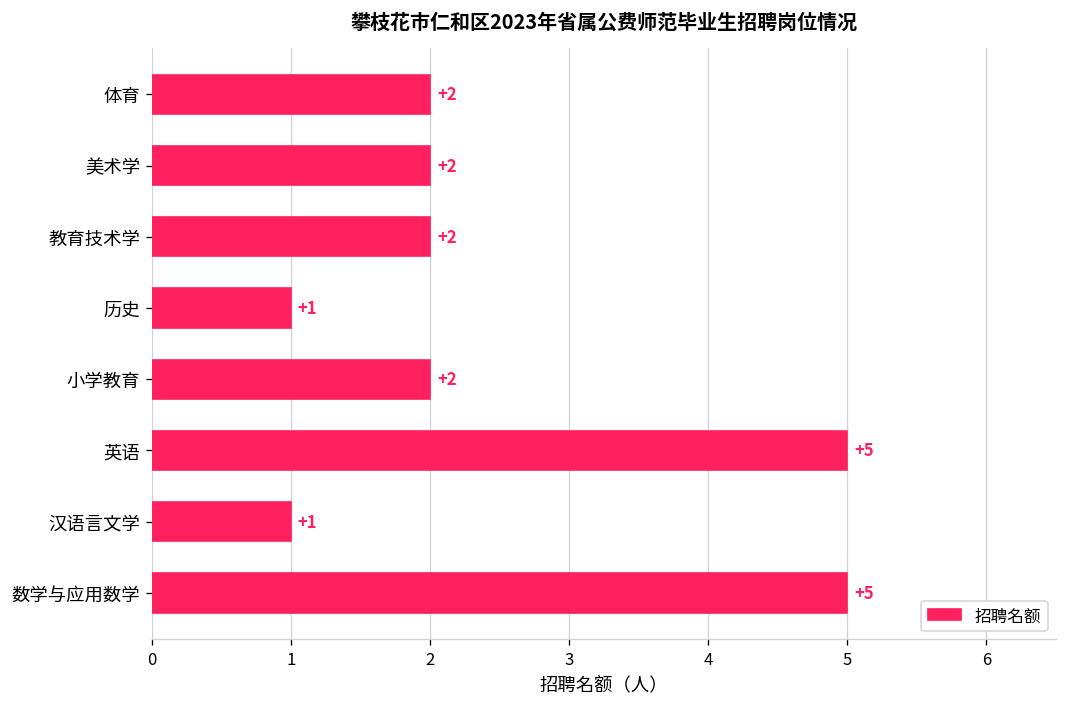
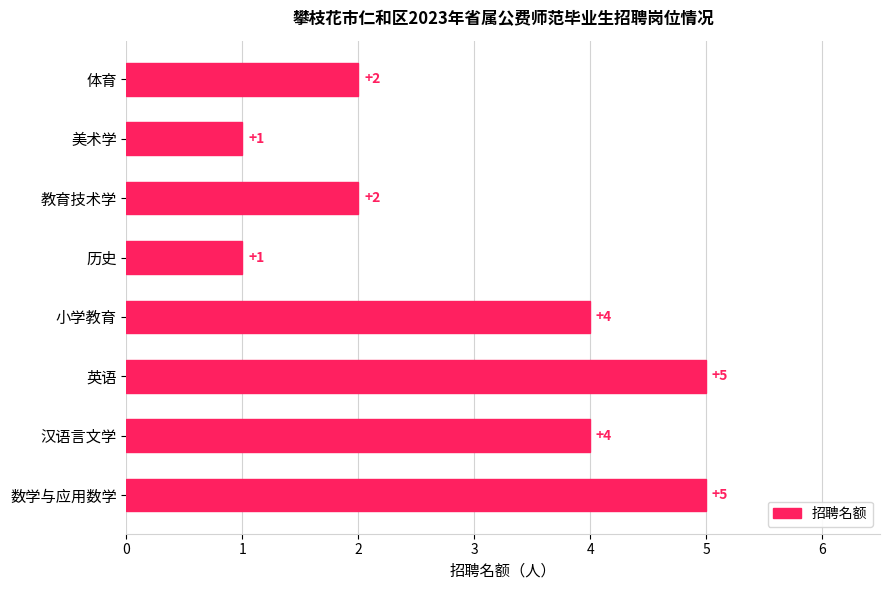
美术学: +2 -> +1
小学教育: +2 -> +4
汉语言文学: +1 -> +4
